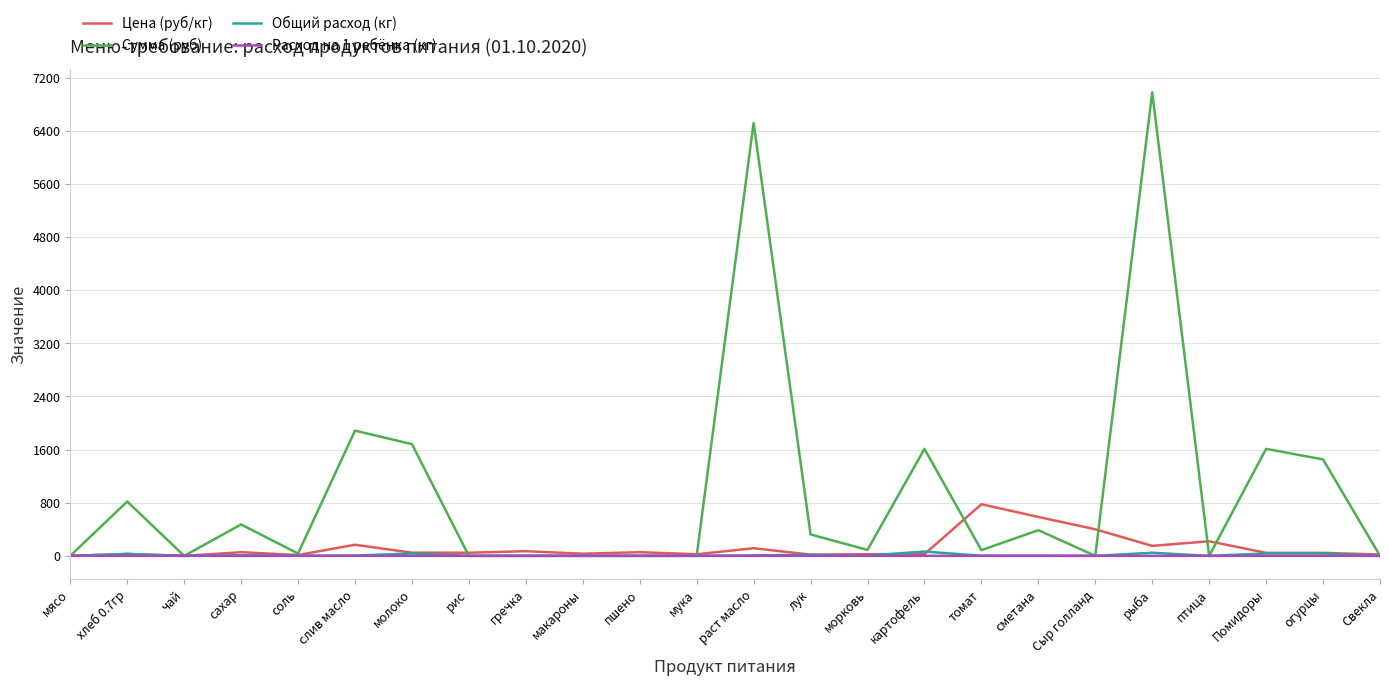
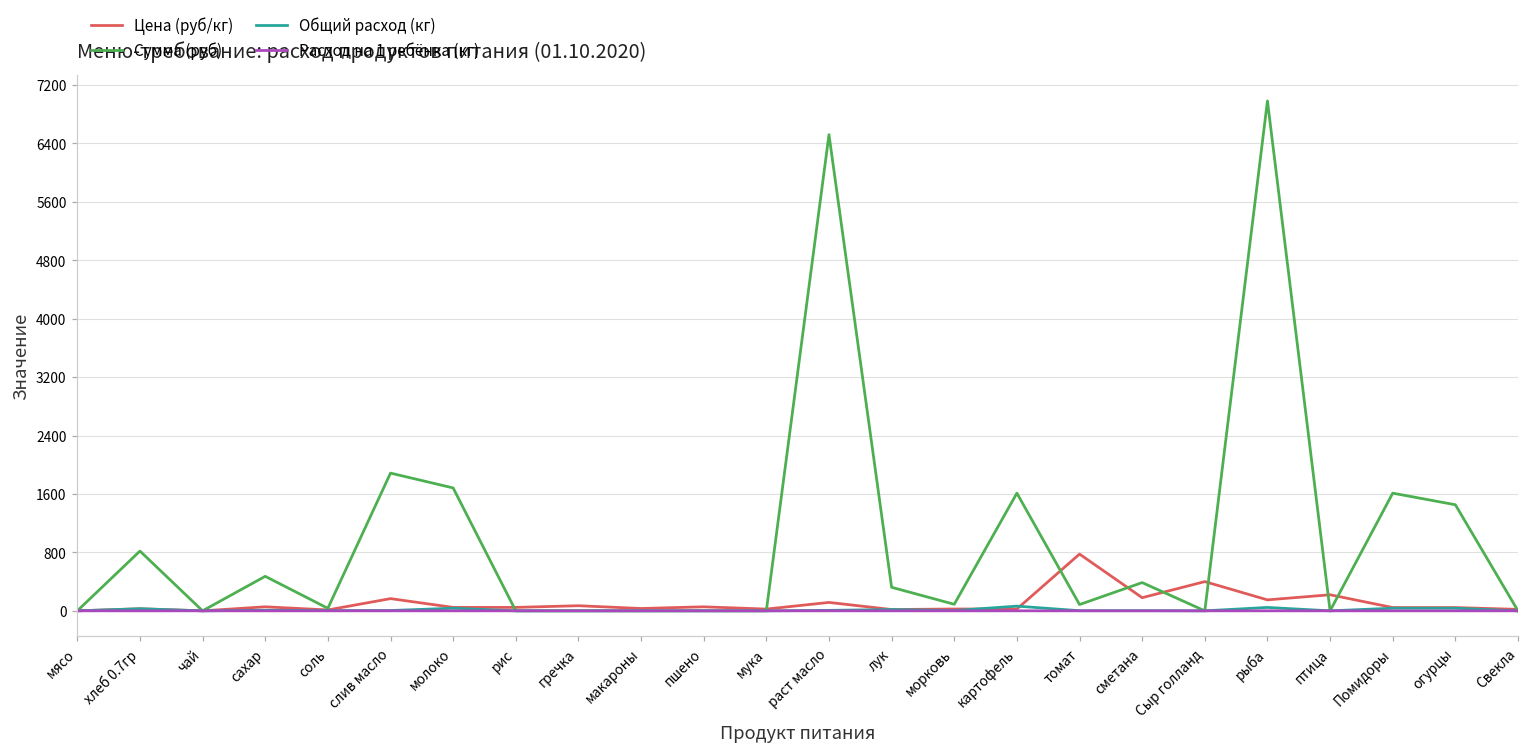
Цена (руб/кг), сметана: 600 -> 200
